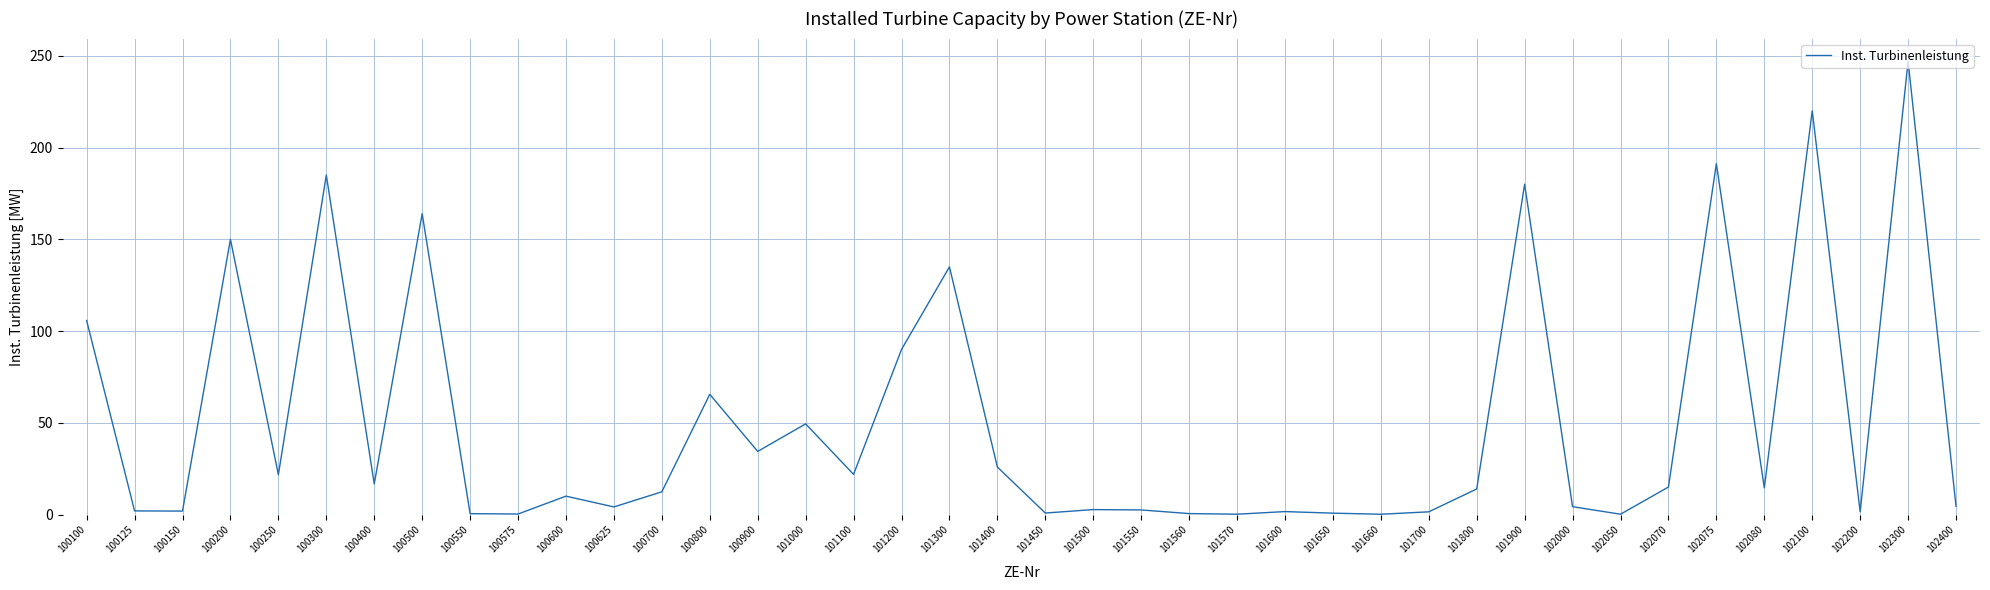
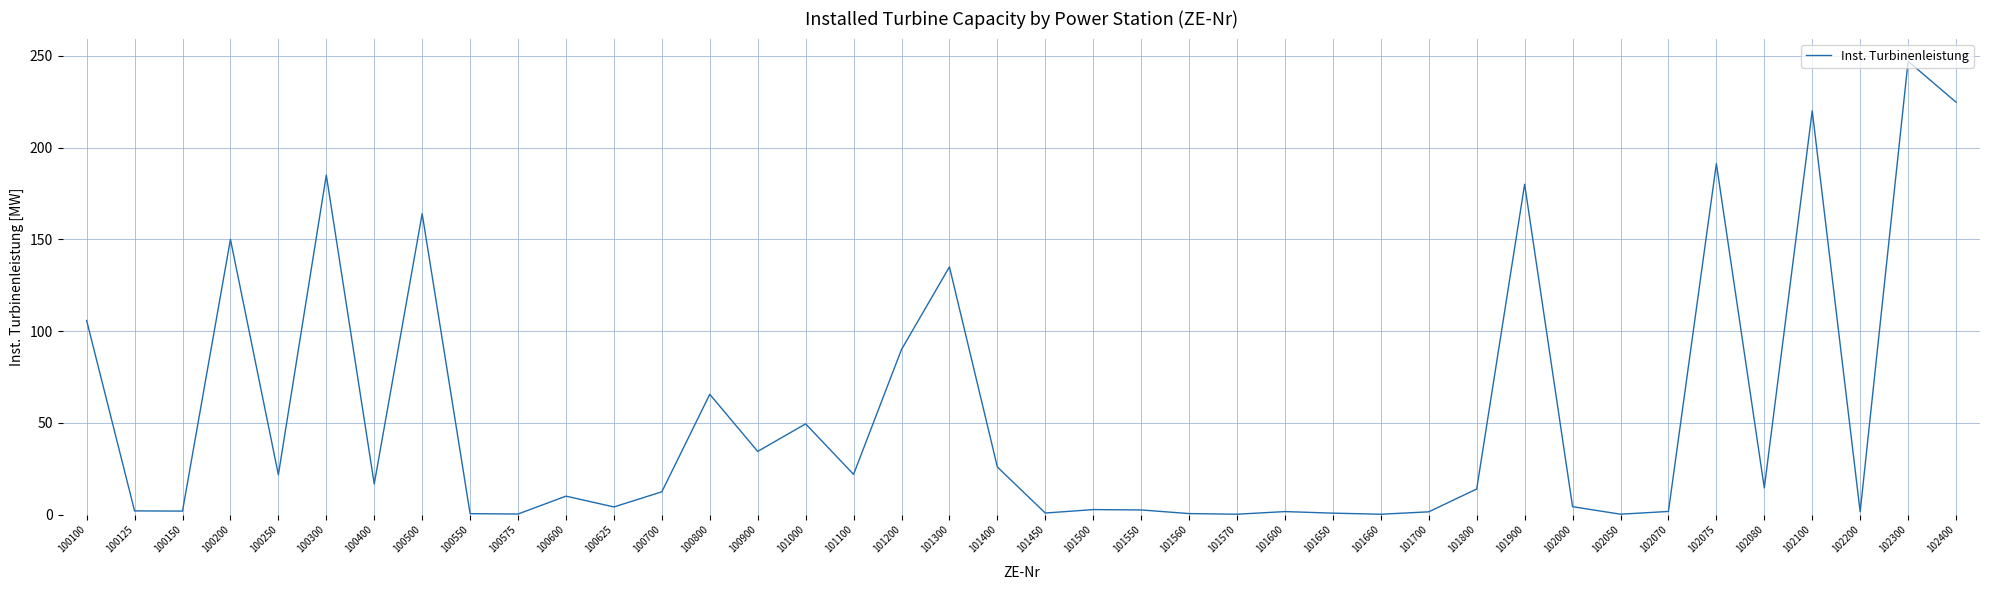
102070: 15 -> 2
102400: 5 -> 225
